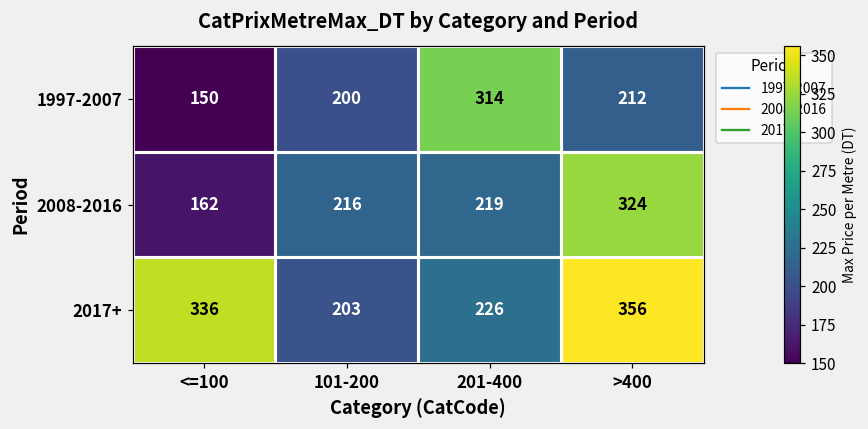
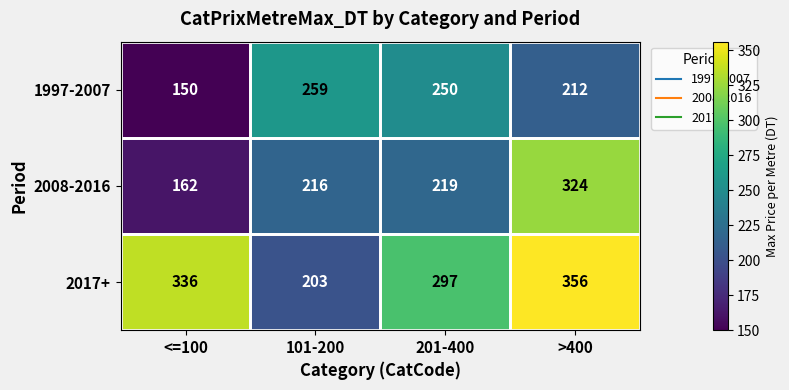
1997-2007, 101-200: 200 -> 259
1997-2007, 201-400: 314 -> 250
2017+, 201-400: 226 -> 297
